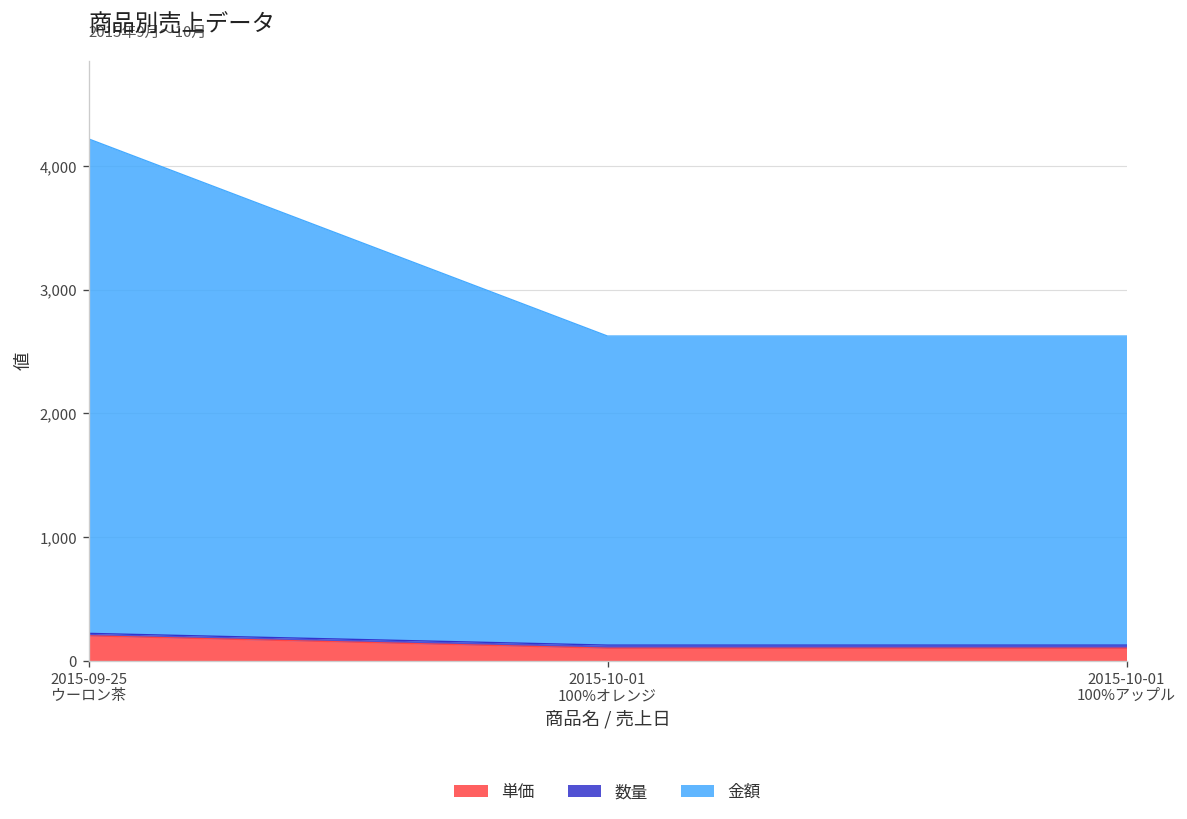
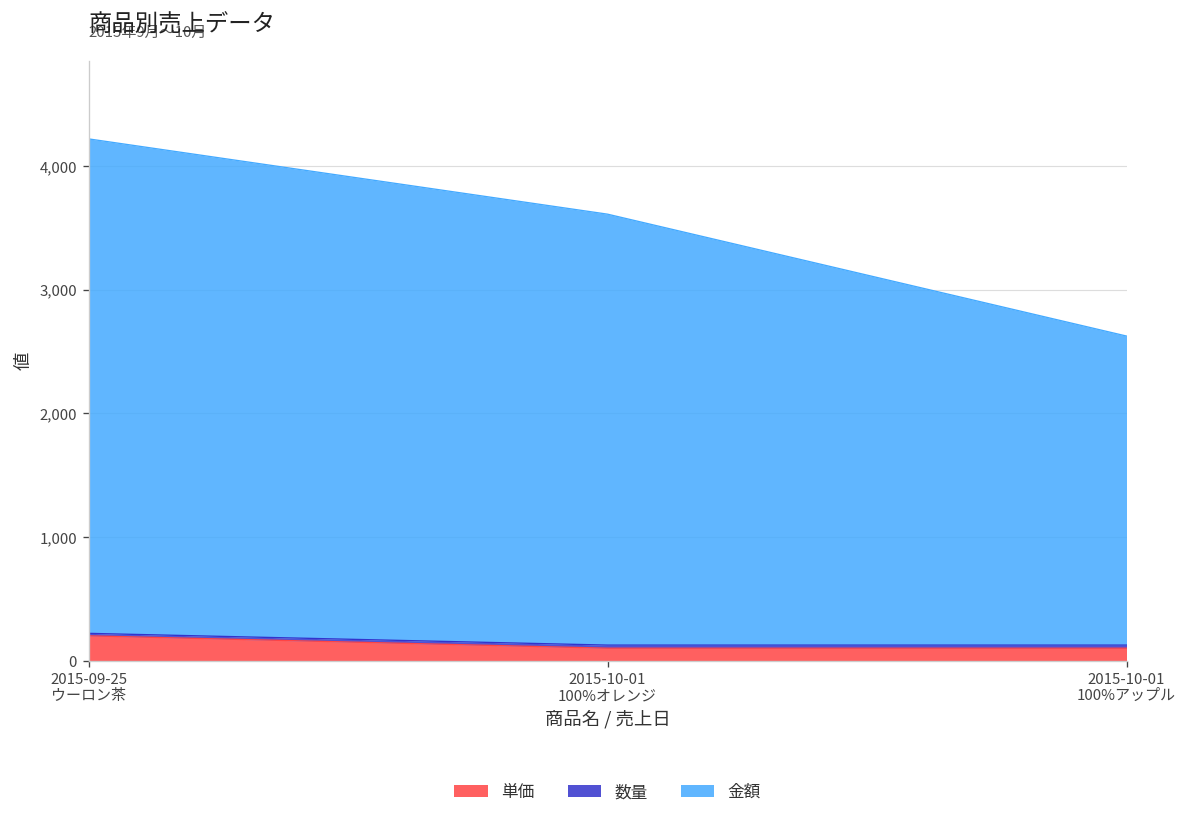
金額, 2015-10-01 100%オレンジ: 2,500 -> 3,490
